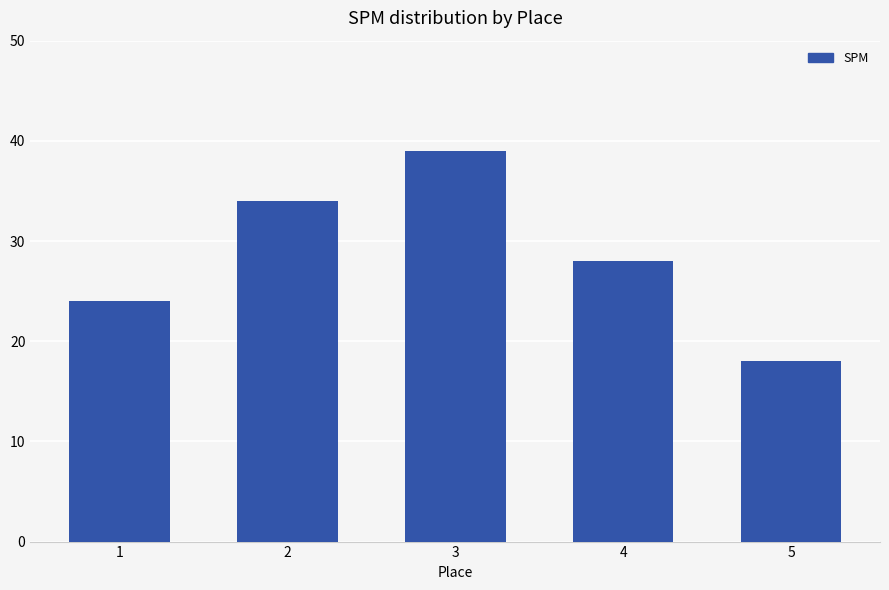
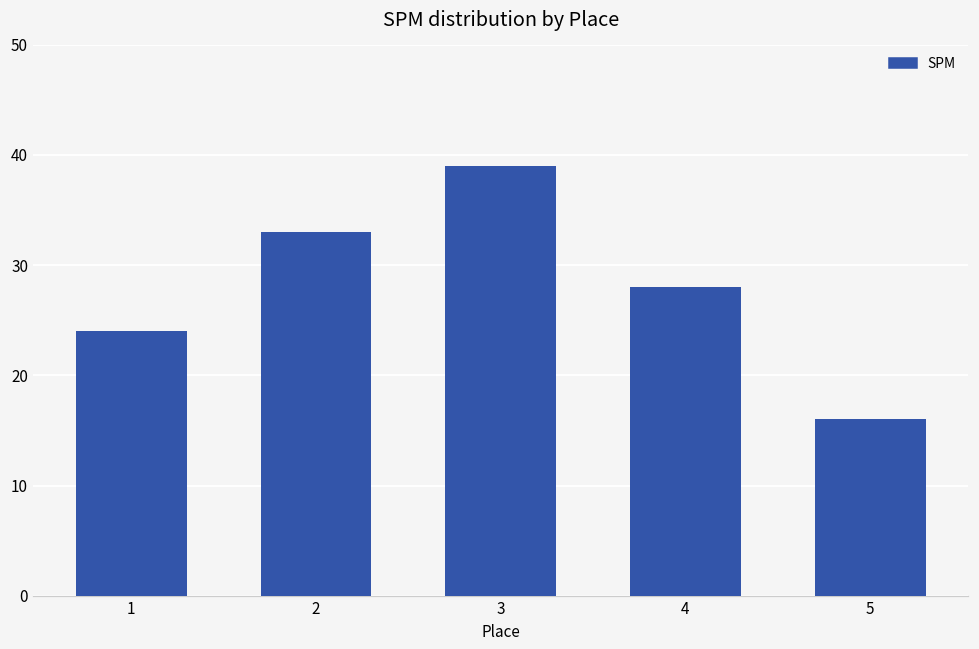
2: 34 -> 33
5: 18 -> 16
